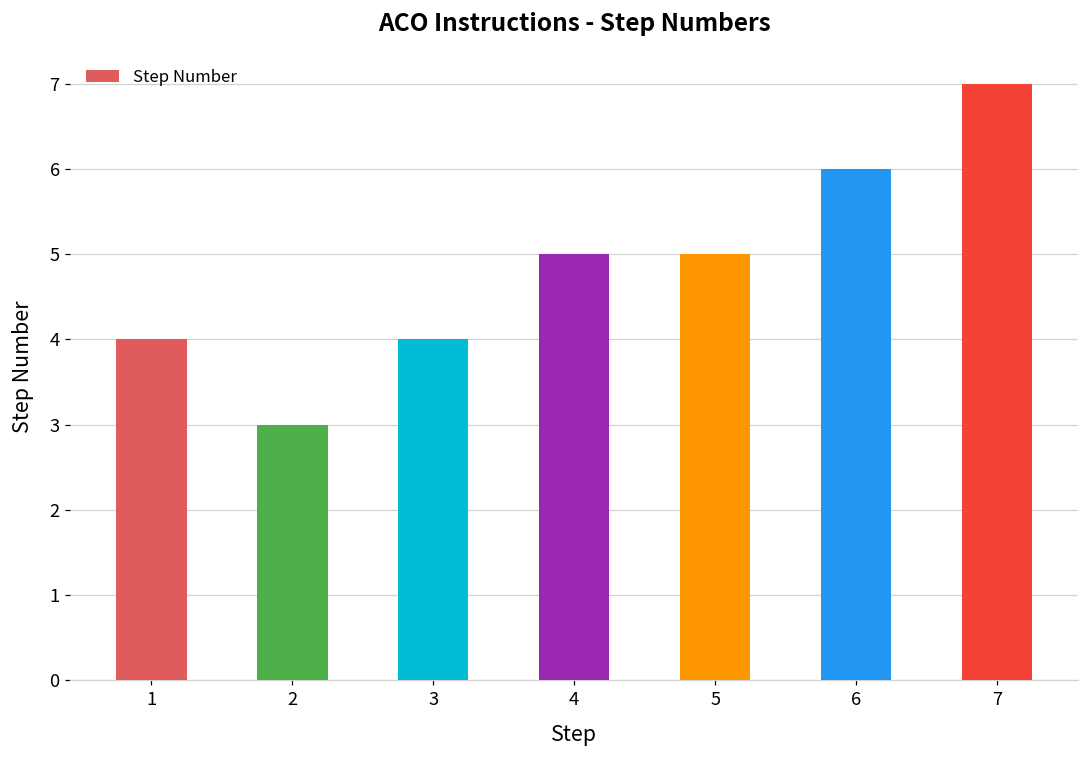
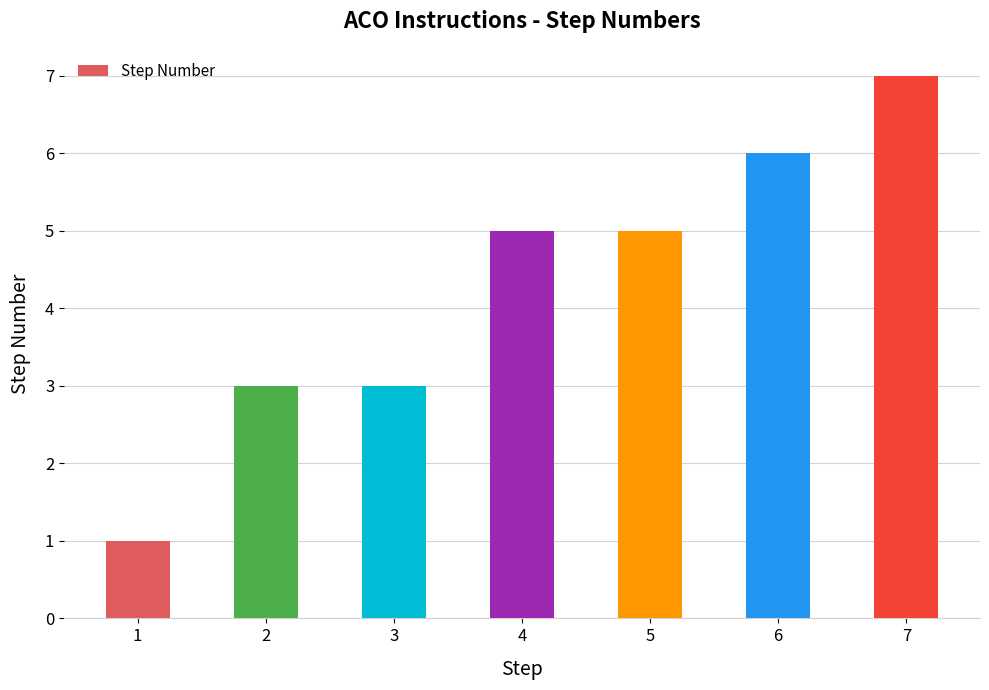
1: 4 -> 1
3: 4 -> 3
